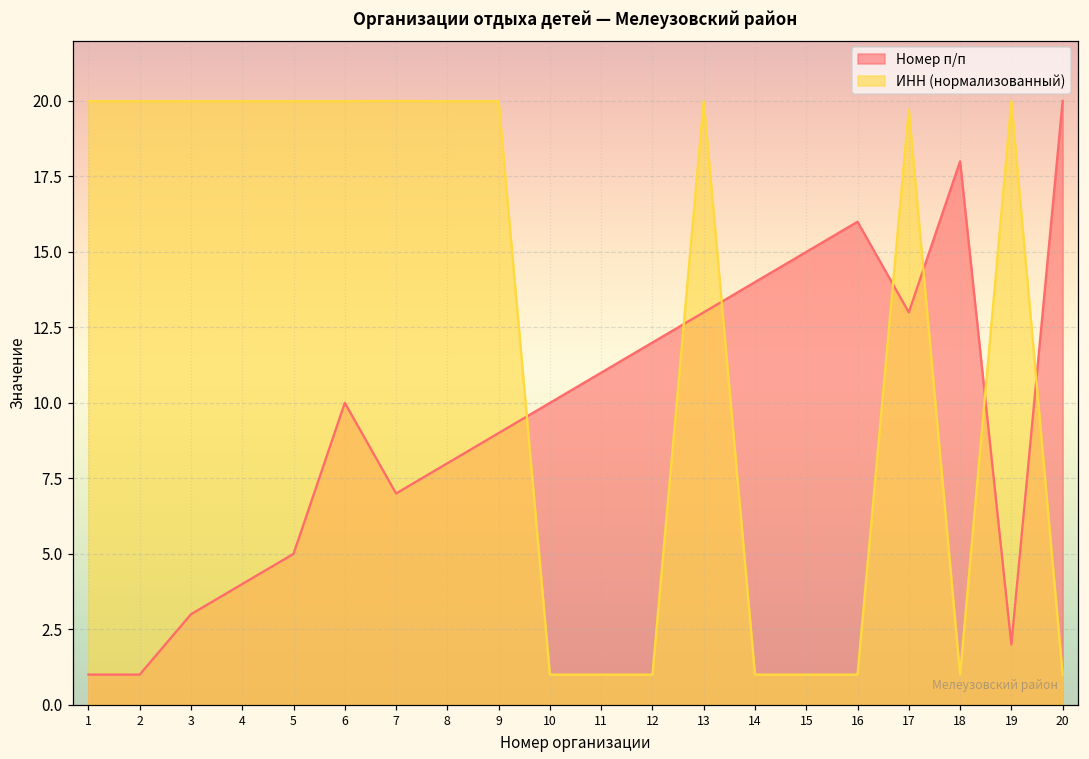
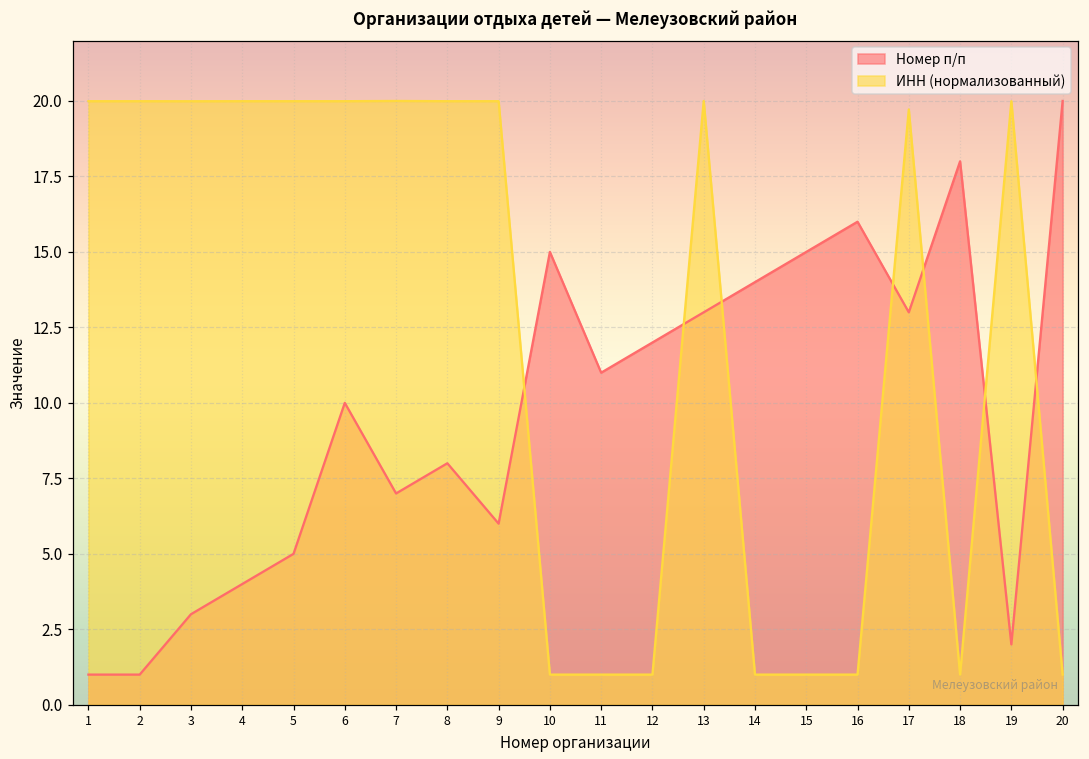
Номер п/п, 9: 9 -> 6
Номер п/п, 10: 10 -> 15
